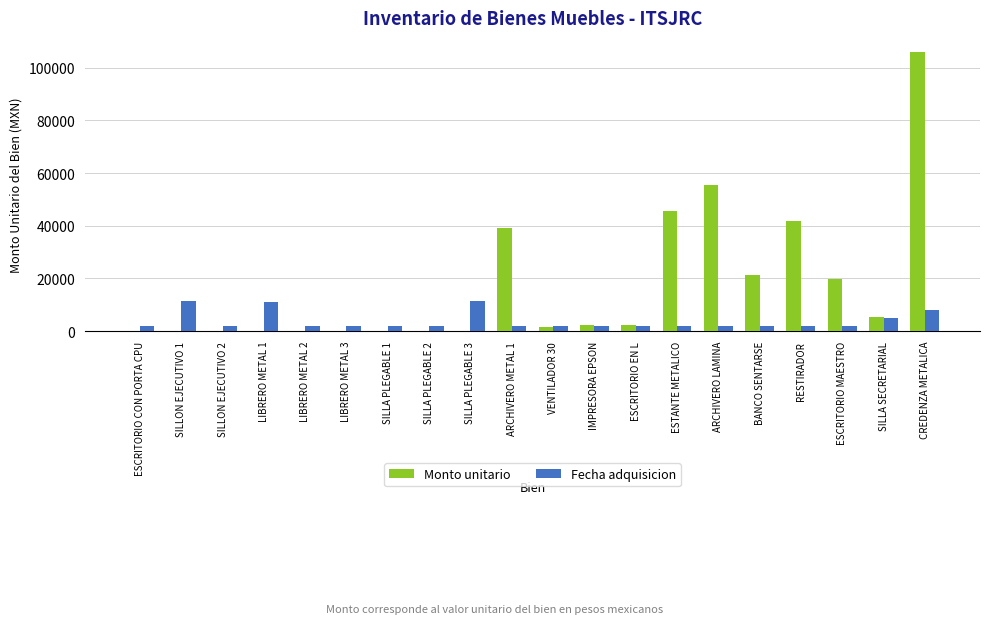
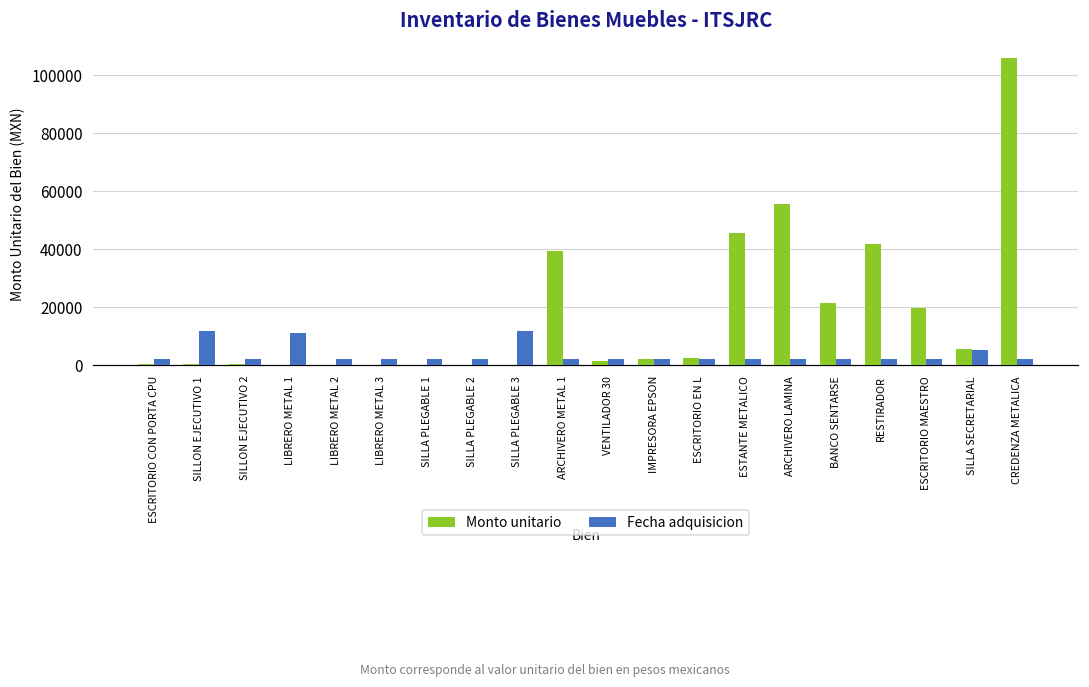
Fecha adquisicion, CREDENZA METALICA: 8000 -> 2000
